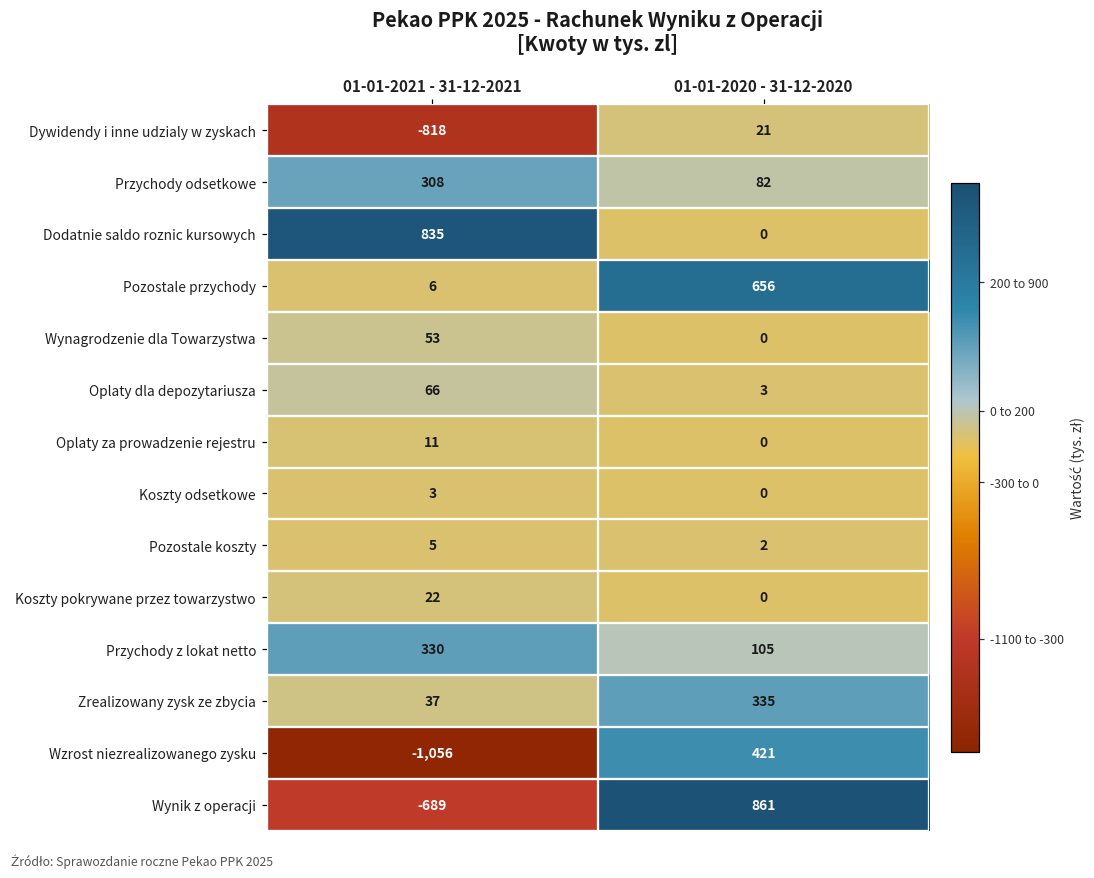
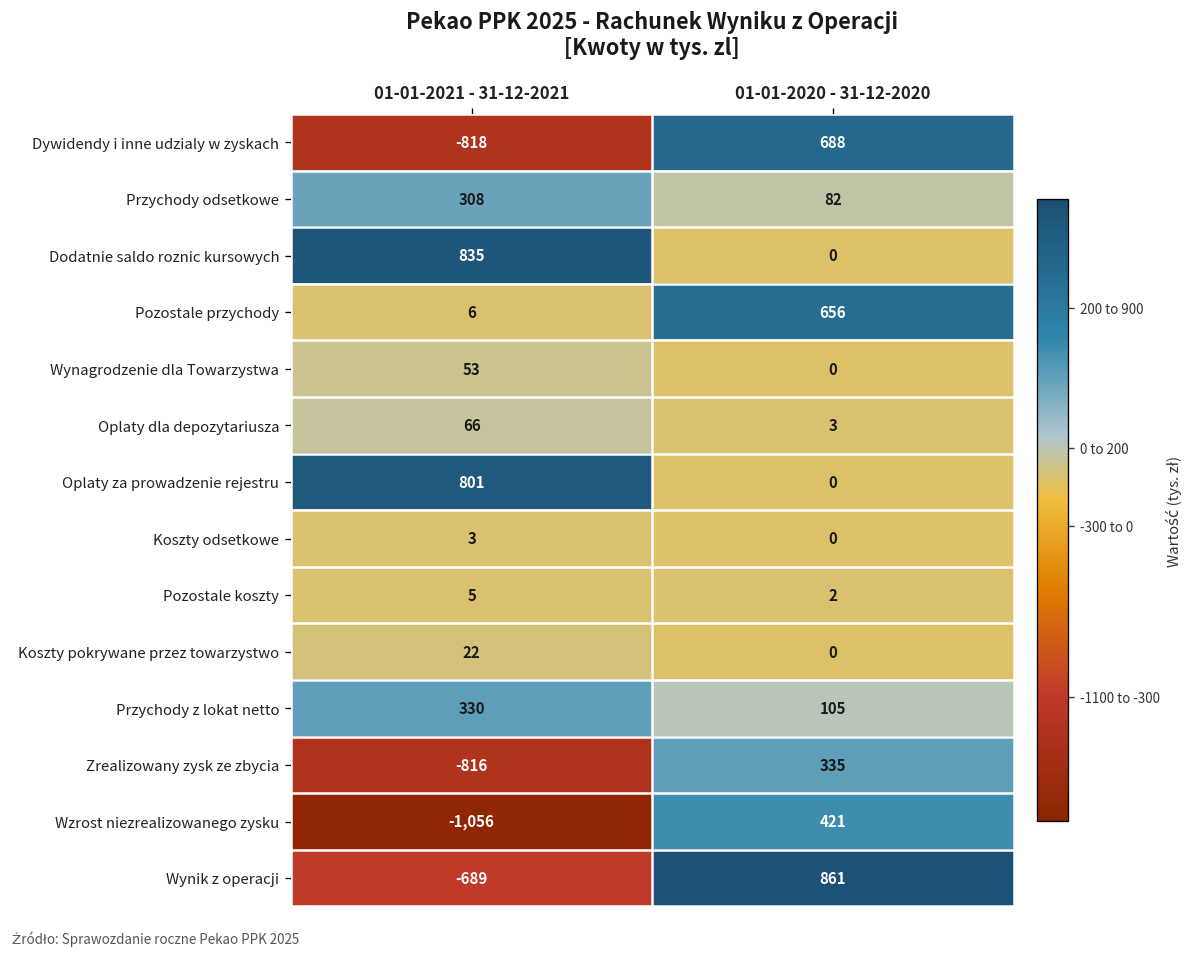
Dywidendy i inne udzialy w zyskach, 01-01-2020 - 31-12-2020: 21 -> 688
Oplaty za prowadzenie rejestru, 01-01-2021 - 31-12-2021: 11 -> 801
Zrealizowany zysk ze zbycia, 01-01-2021 - 31-12-2021: 37 -> -816
